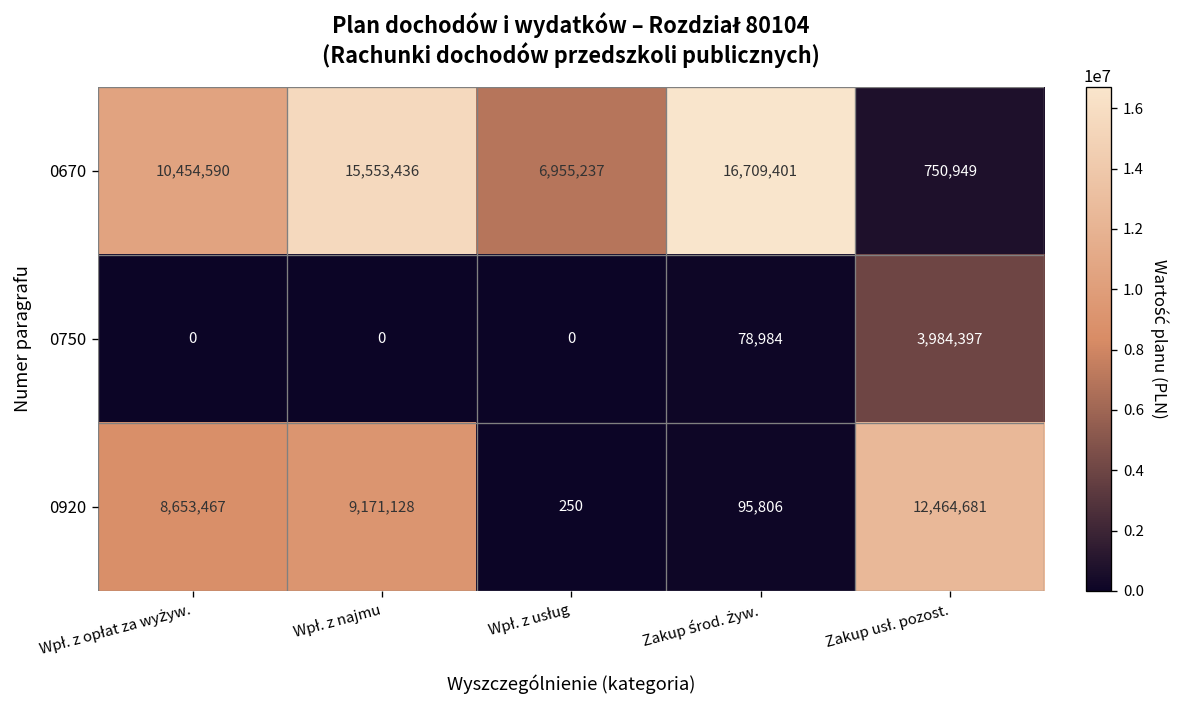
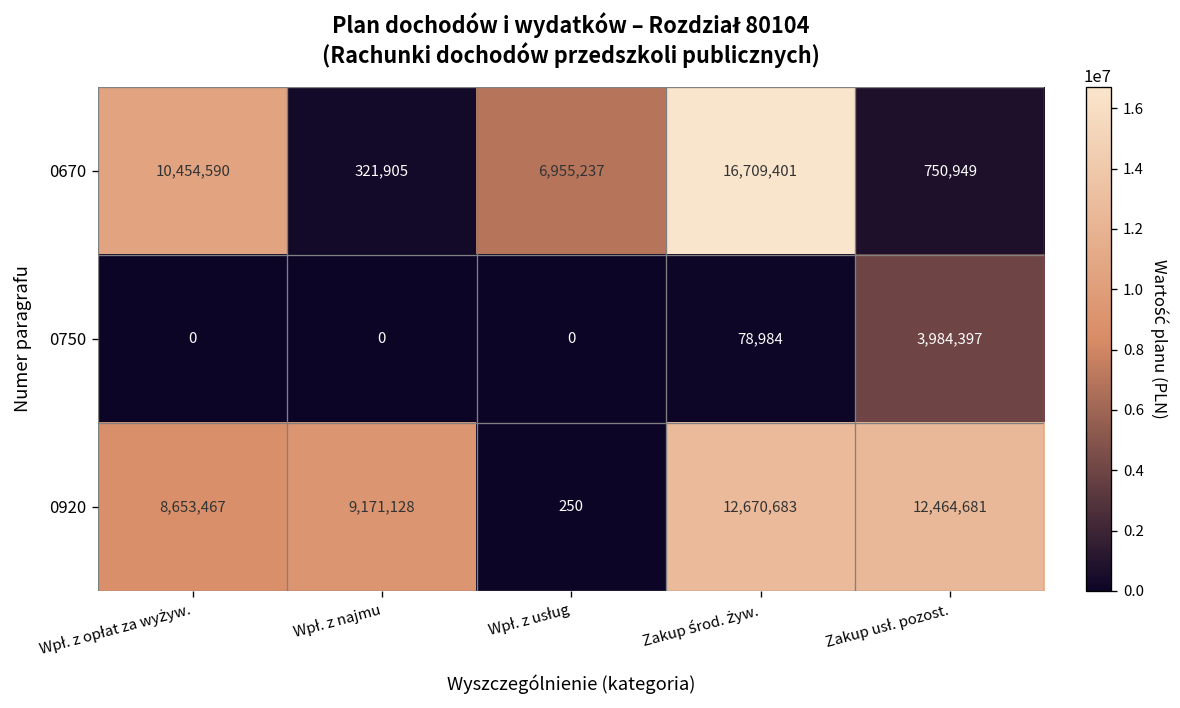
0670, Wpł. z najmu: 15,553,436 -> 321,905
0920, Zakup środ. żyw.: 95,806 -> 12,670,683
